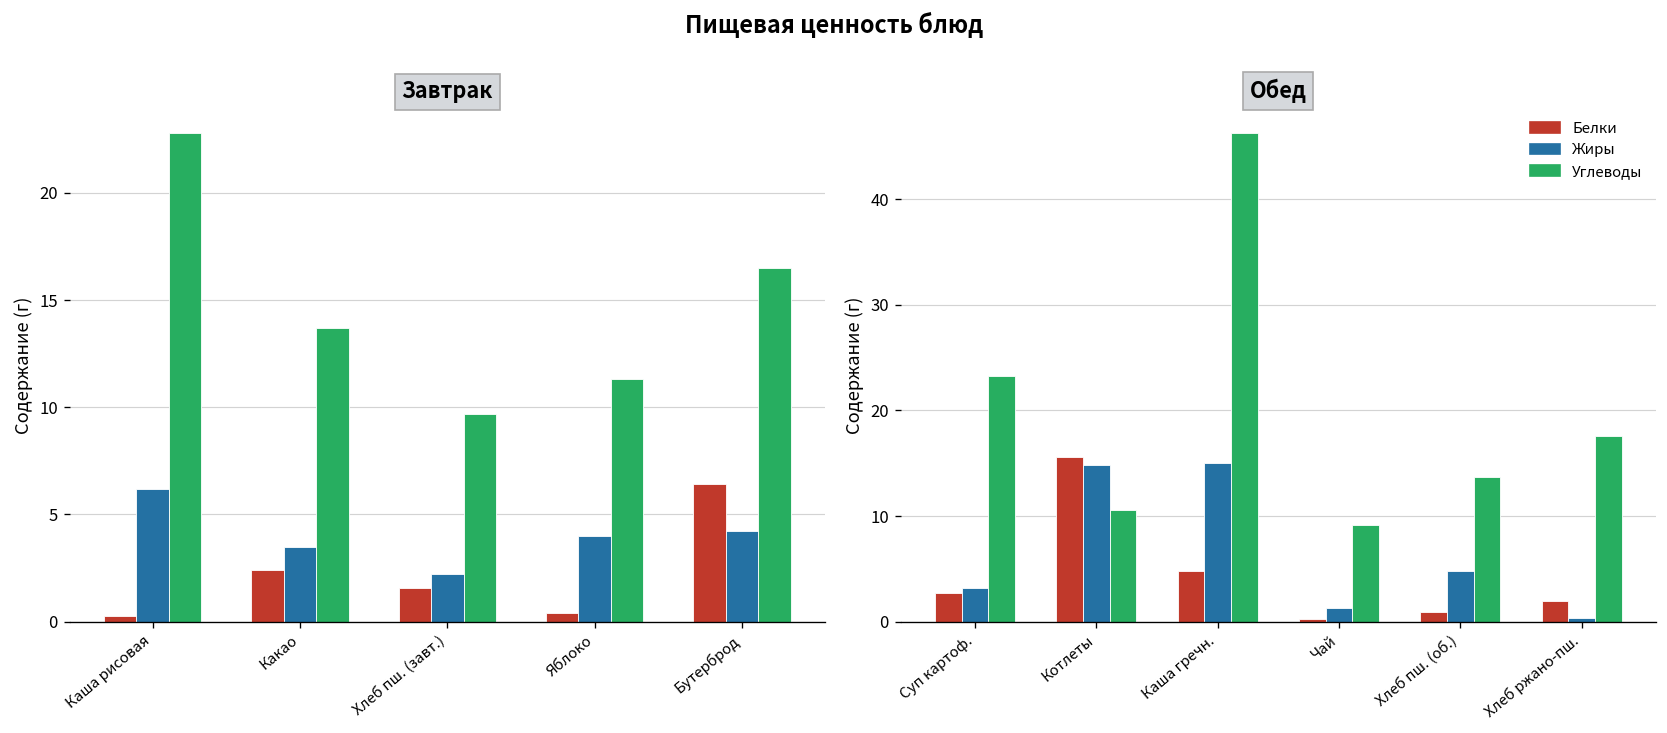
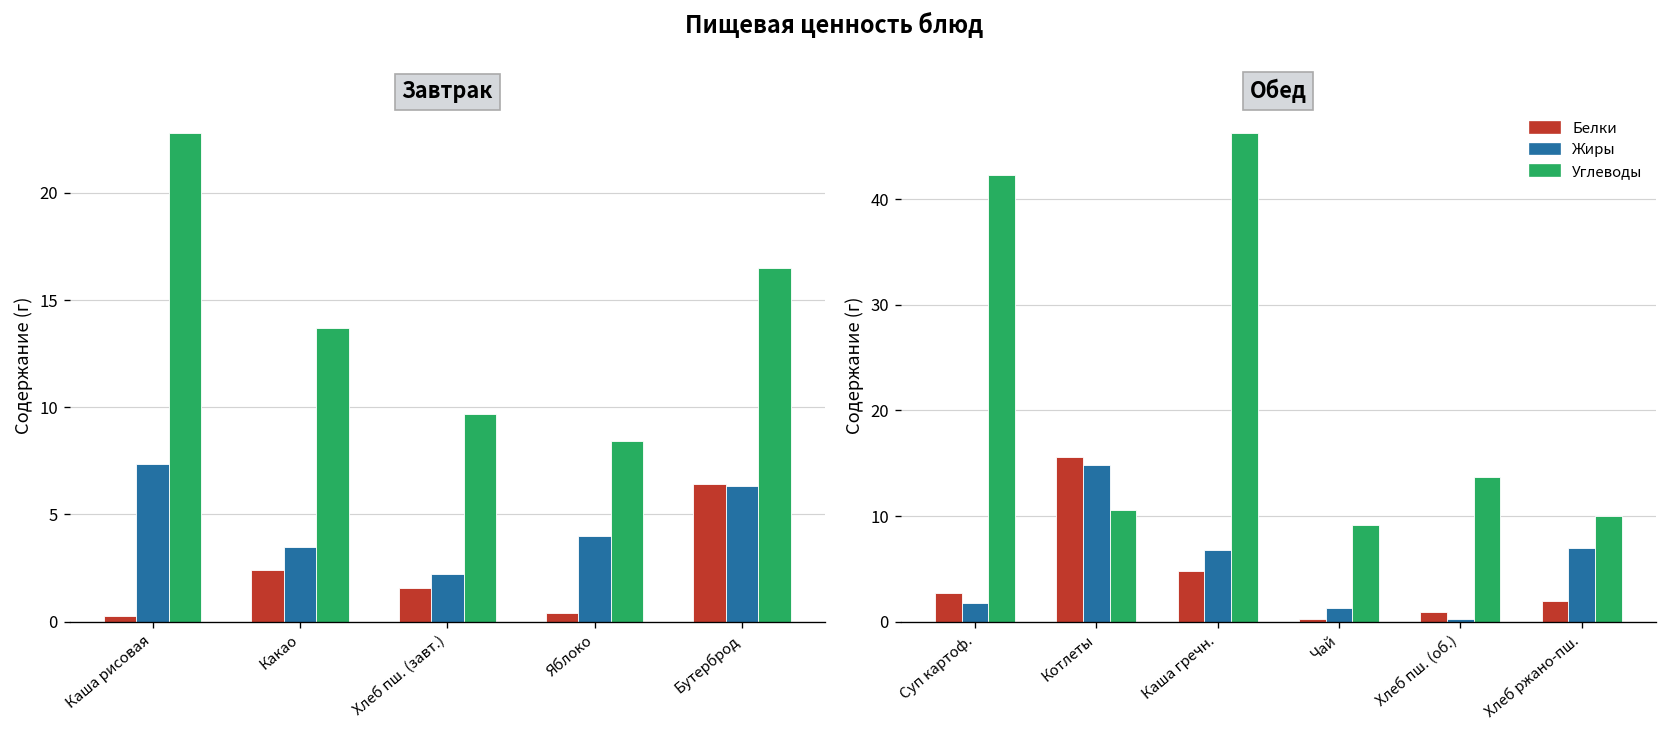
Завтрак, Жиры, Каша рисовая: 6.2 -> 7.4
Завтрак, Углеводы, Яблоко: 11.3 -> 8.4
Завтрак, Жиры, Бутерброд: 4.2 -> 6.3
Обед, Жиры, Суп картоф.: 3 -> 2
Обед, Углеводы, Суп картоф.: 23 -> 42
Обед, Жиры, Каша гречн.: 15 -> 7
Обед, Жиры, Хлеб пш. (об.): 5 -> 0
Обед, Жиры, Хлеб ржано-пш.: 0 -> 7
Обед, Углеводы, Хлеб ржано-пш.: 18 -> 10
